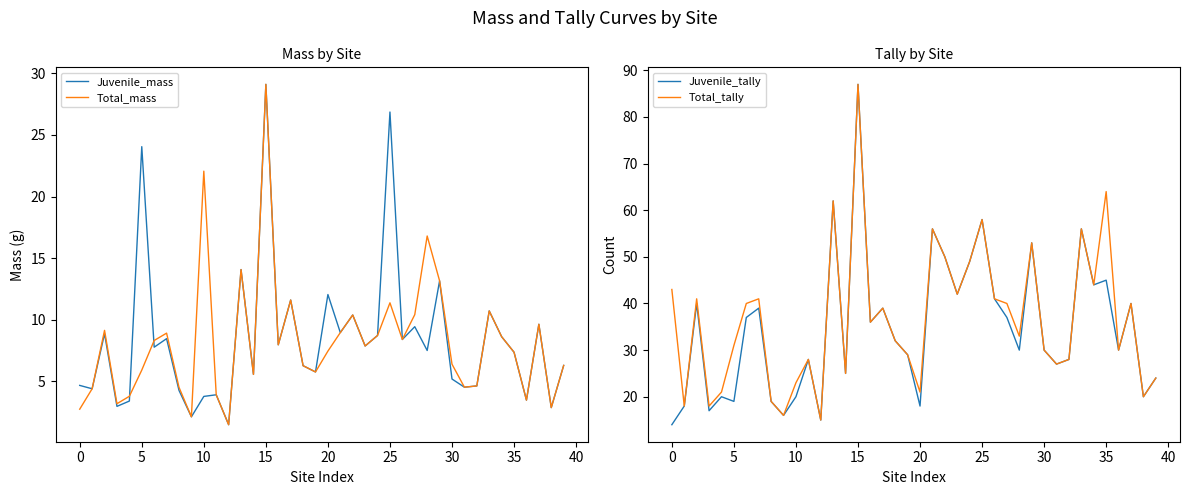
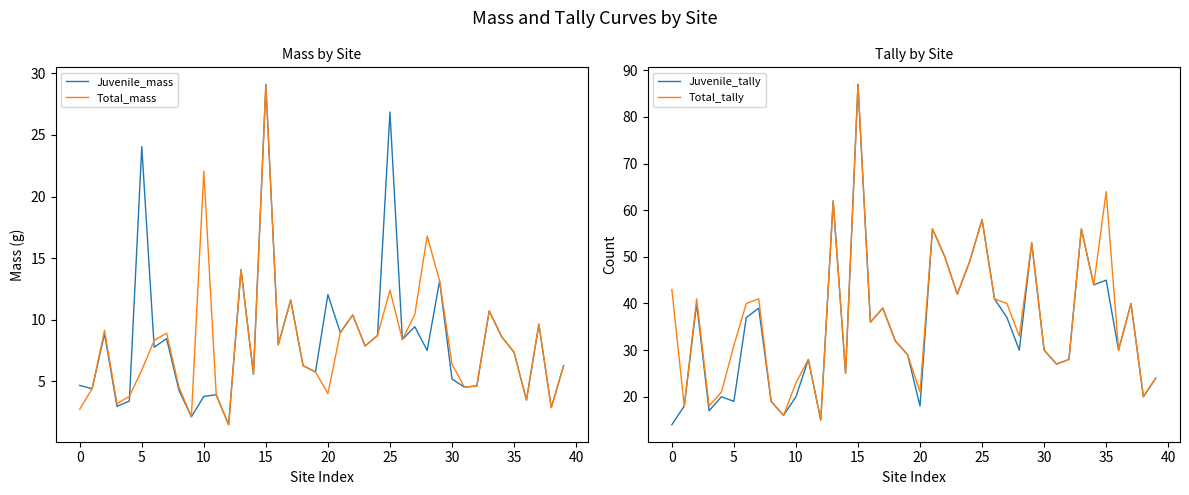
Mass by Site, Total_mass, 20: 7.4 -> 4.0
Mass by Site, Total_mass, 25: 11.4 -> 12.4
